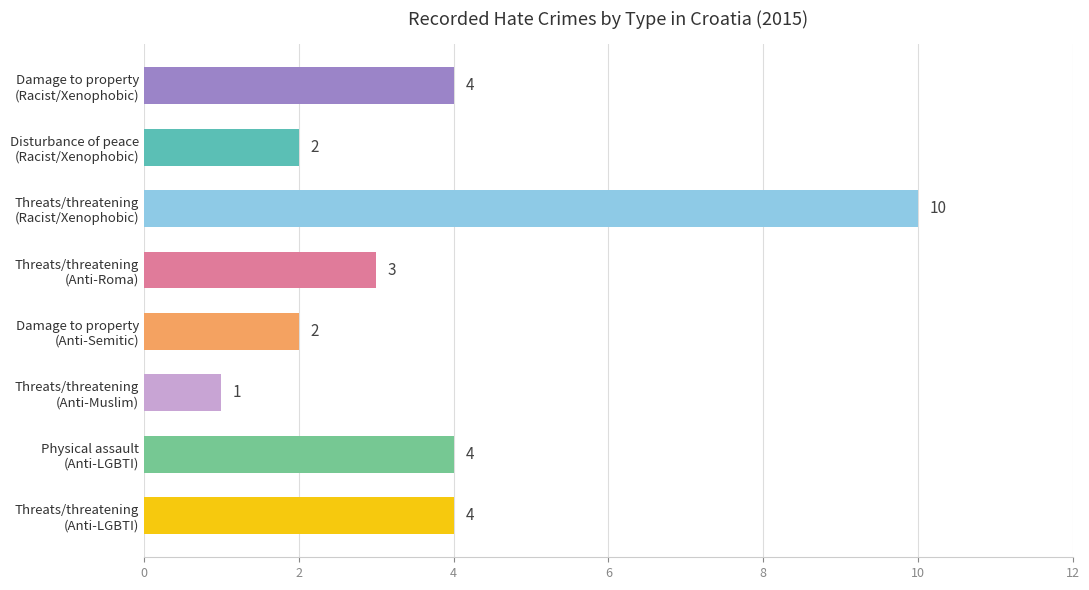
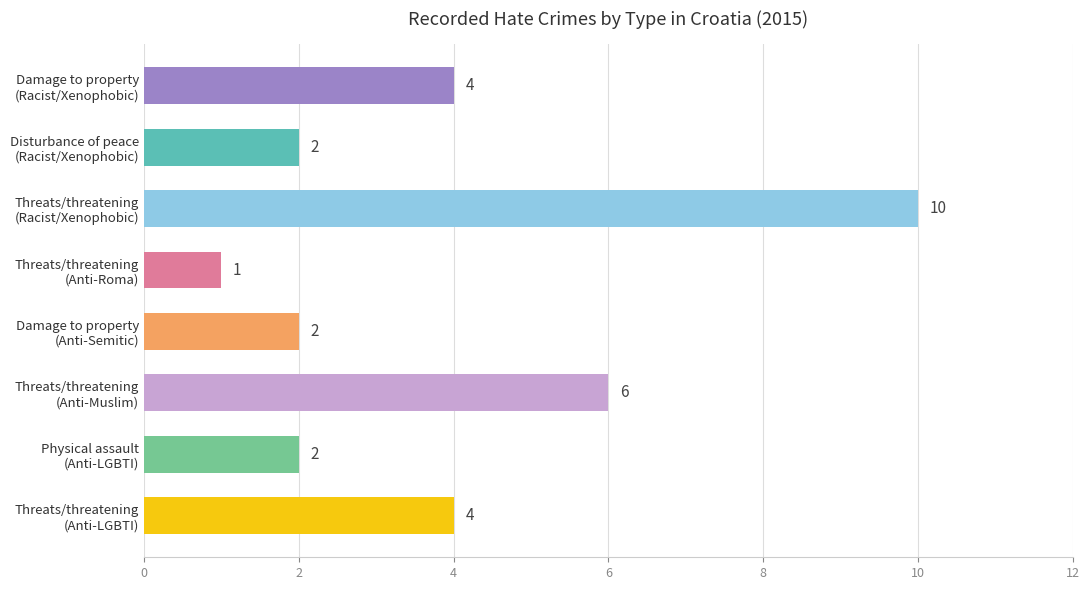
Threats/threatening (Anti-Roma): 3 -> 1
Threats/threatening (Anti-Muslim): 1 -> 6
Physical assault (Anti-LGBTI): 4 -> 2
